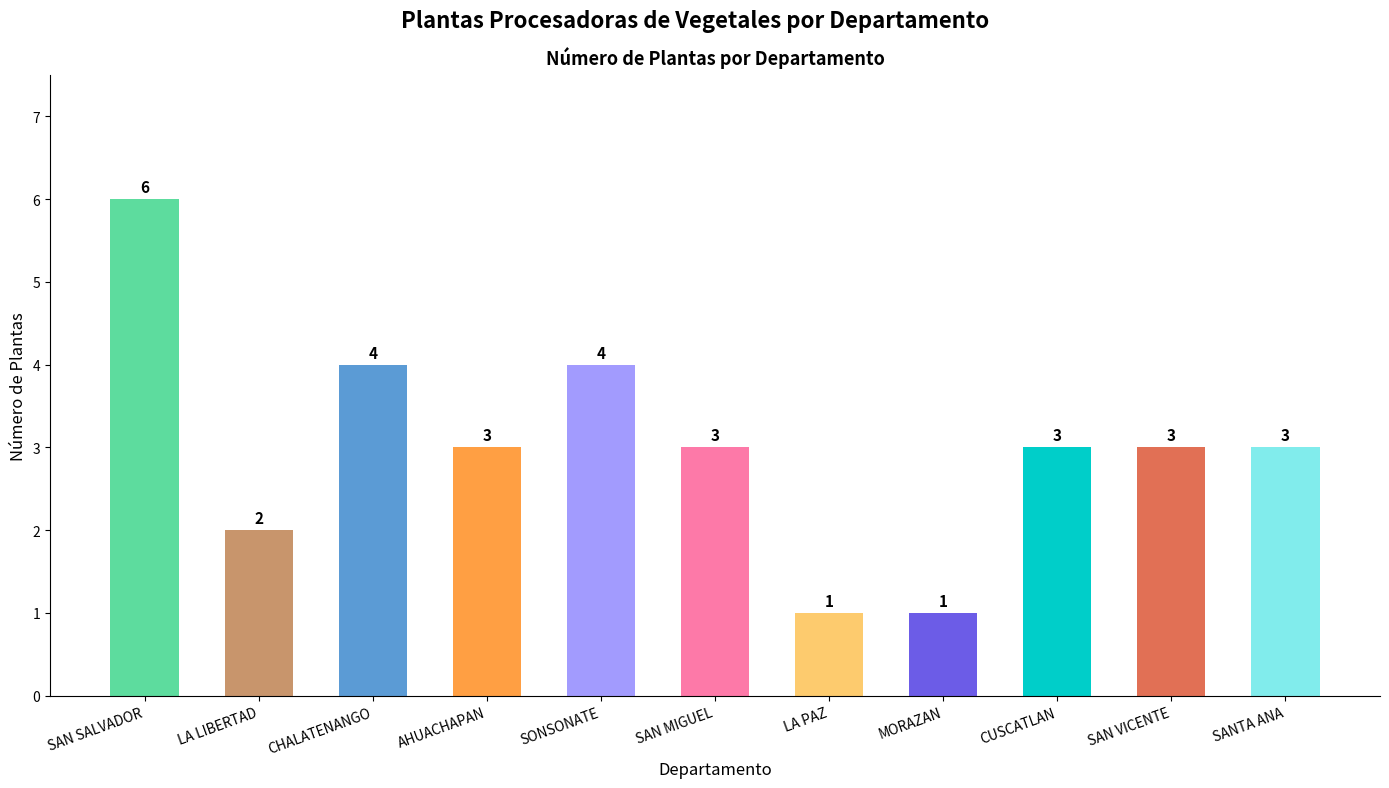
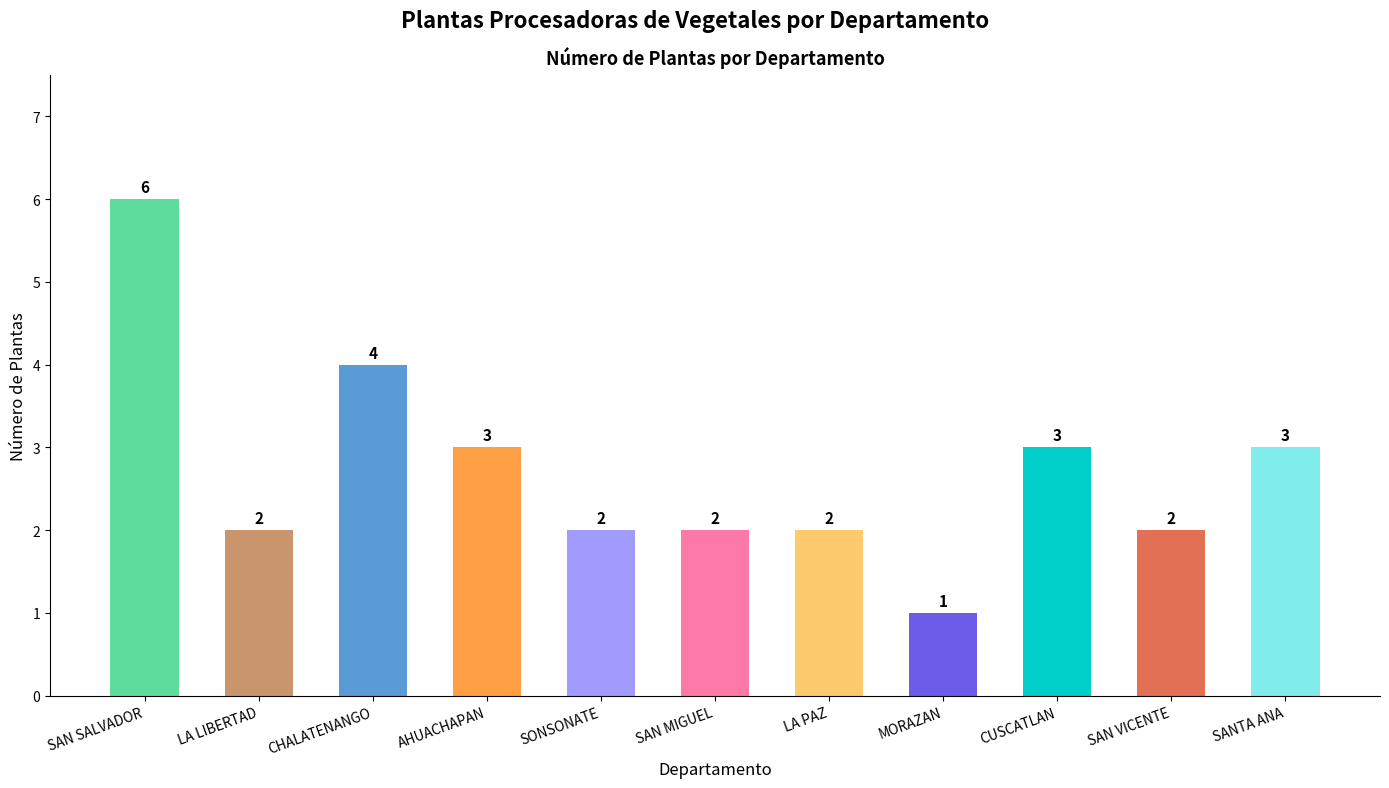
SONSONATE: 4 -> 2
SAN MIGUEL: 3 -> 2
LA PAZ: 1 -> 2
SAN VICENTE: 3 -> 2
